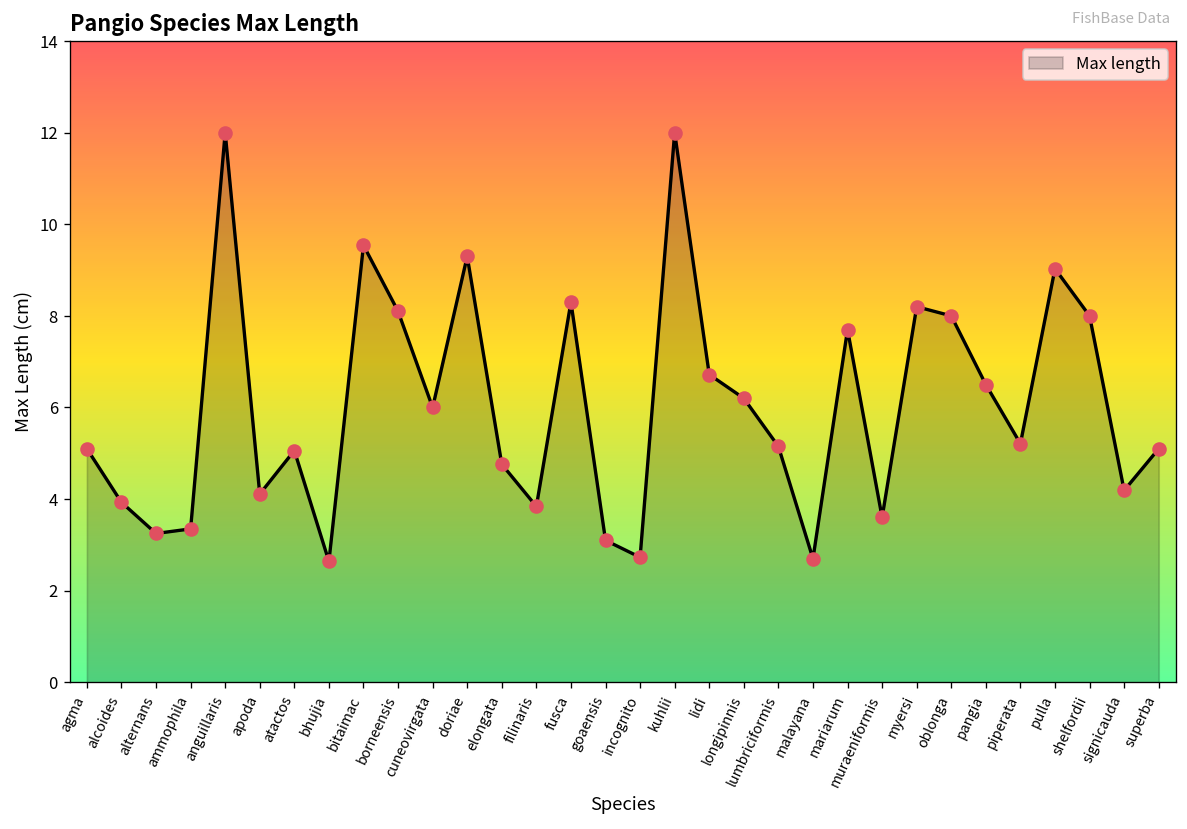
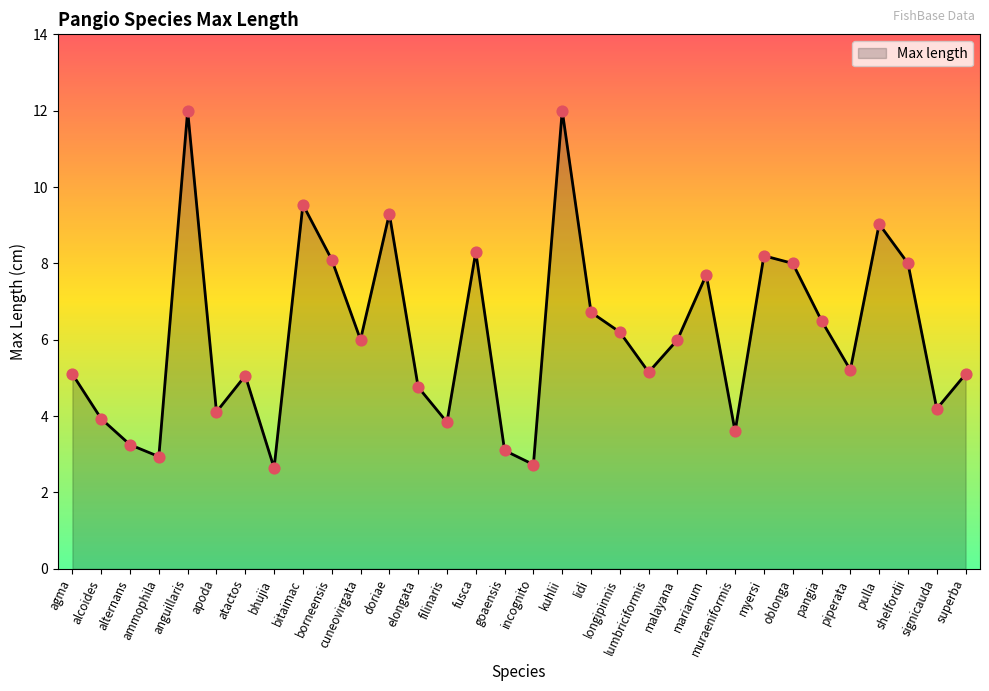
ammophila: 3.4 -> 2.9
malayana: 2.7 -> 6.0
